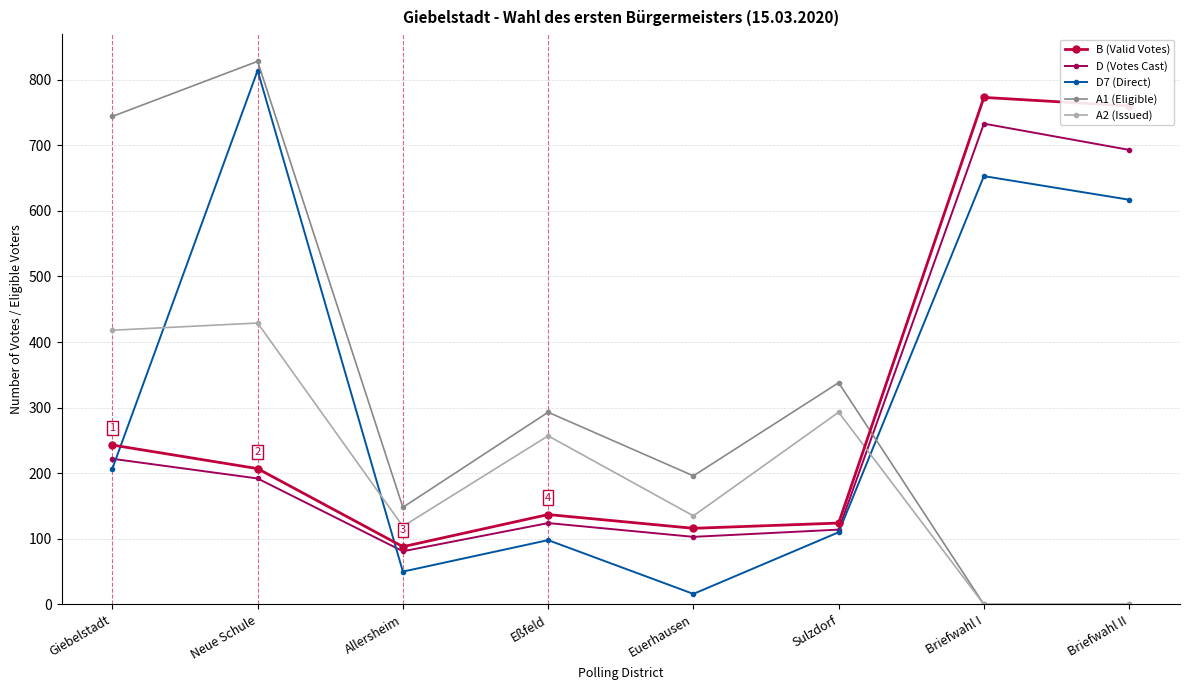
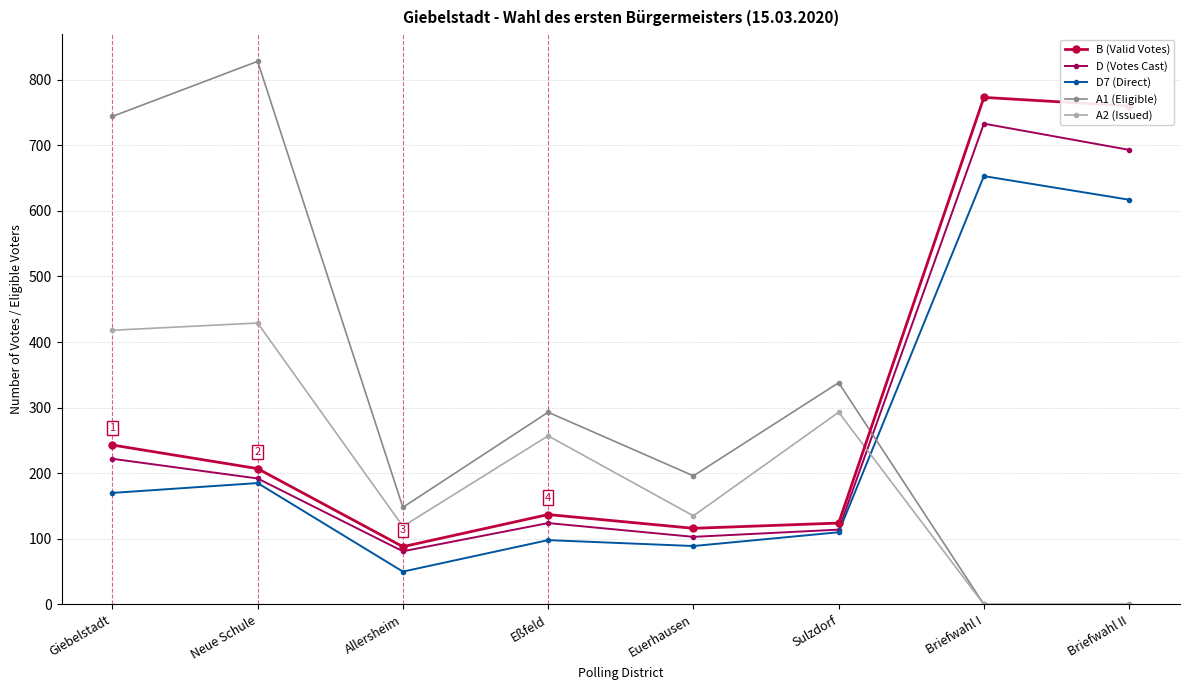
D7 (Direct), Giebelstadt: 210 -> 170
D7 (Direct), Neue Schule: 810 -> 190
D7 (Direct), Euerhausen: 20 -> 90
